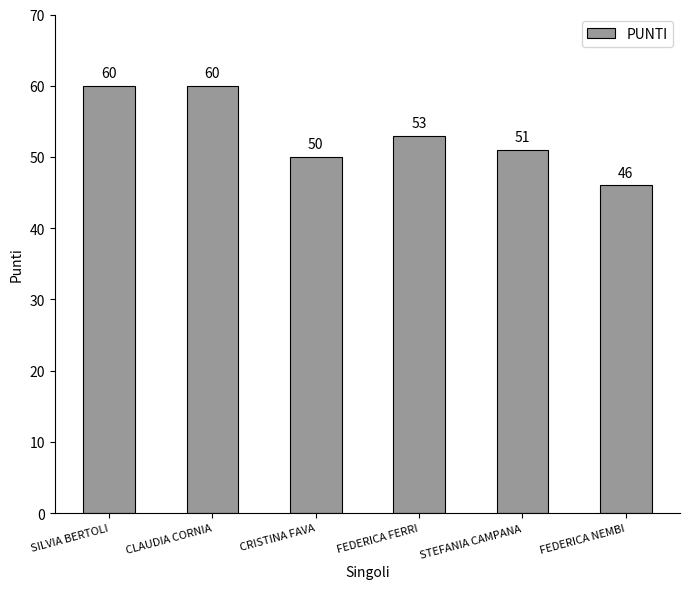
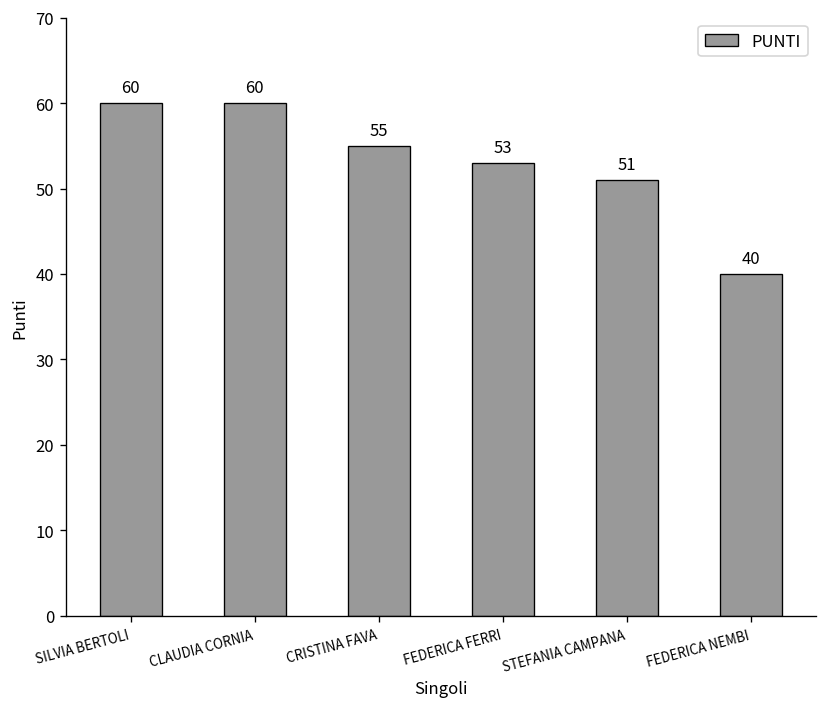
CRISTINA FAVA: 50 -> 55
FEDERICA NEMBI: 46 -> 40
